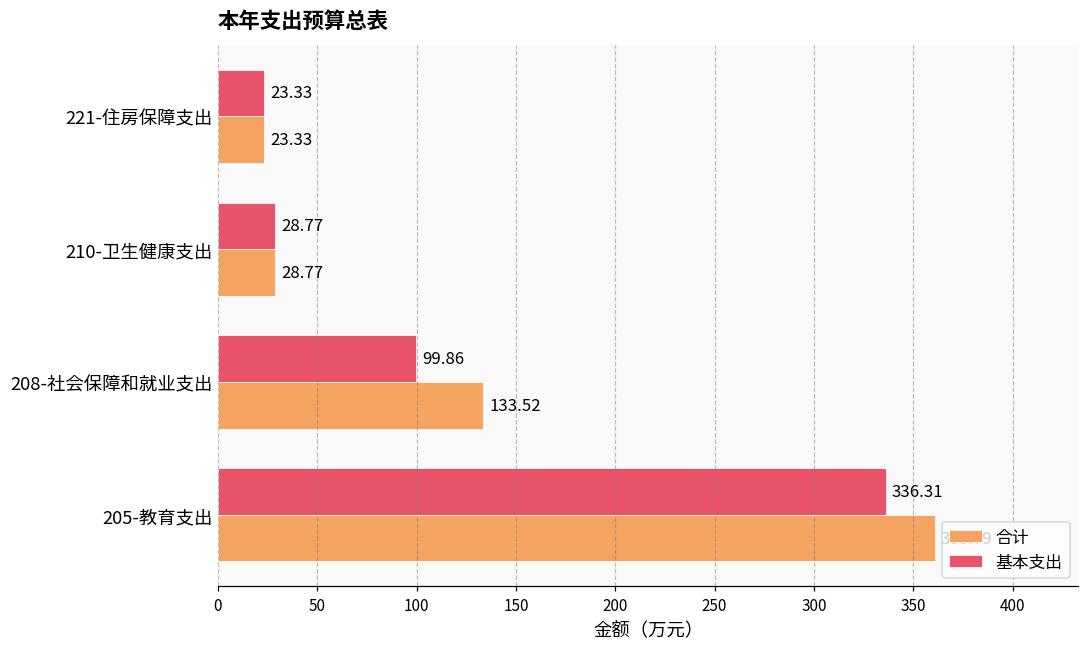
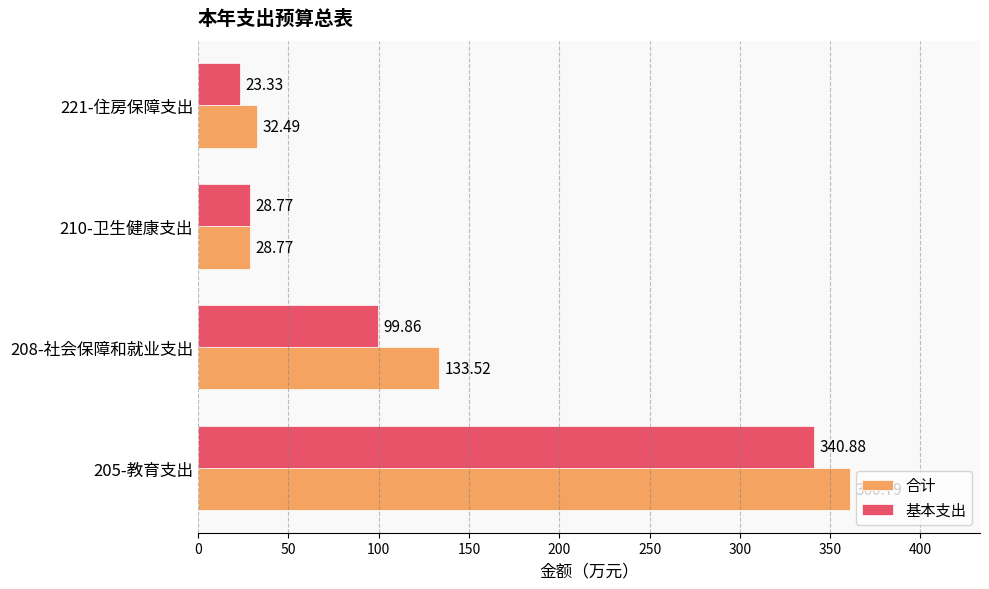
合计, 221-住房保障支出: 23.33 -> 32.49
基本支出, 205-教育支出: 336.31 -> 340.88
